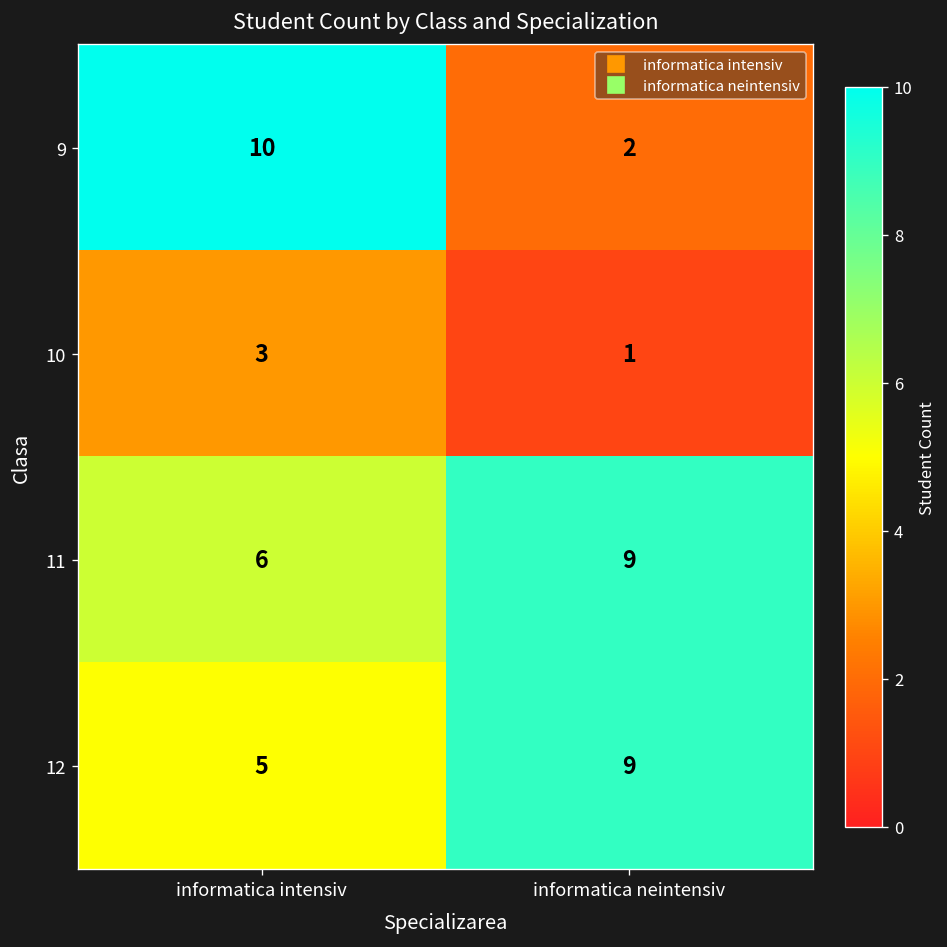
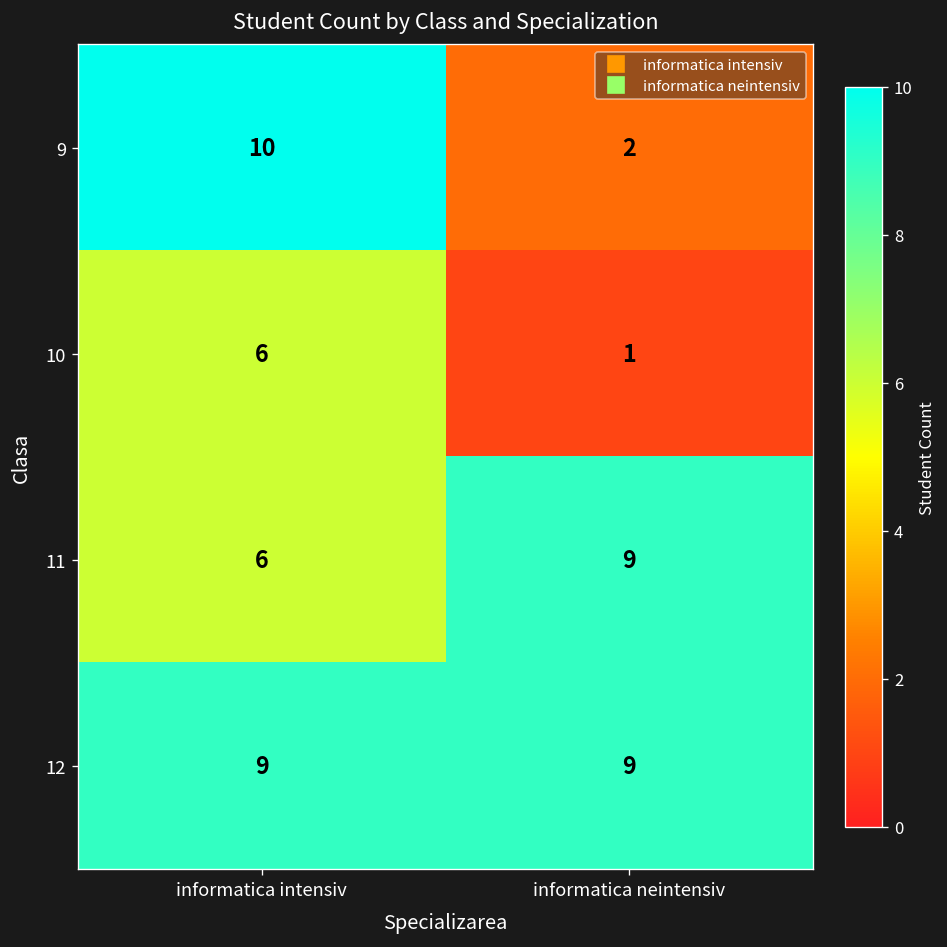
10, informatica intensiv: 3 -> 6
12, informatica intensiv: 5 -> 9
